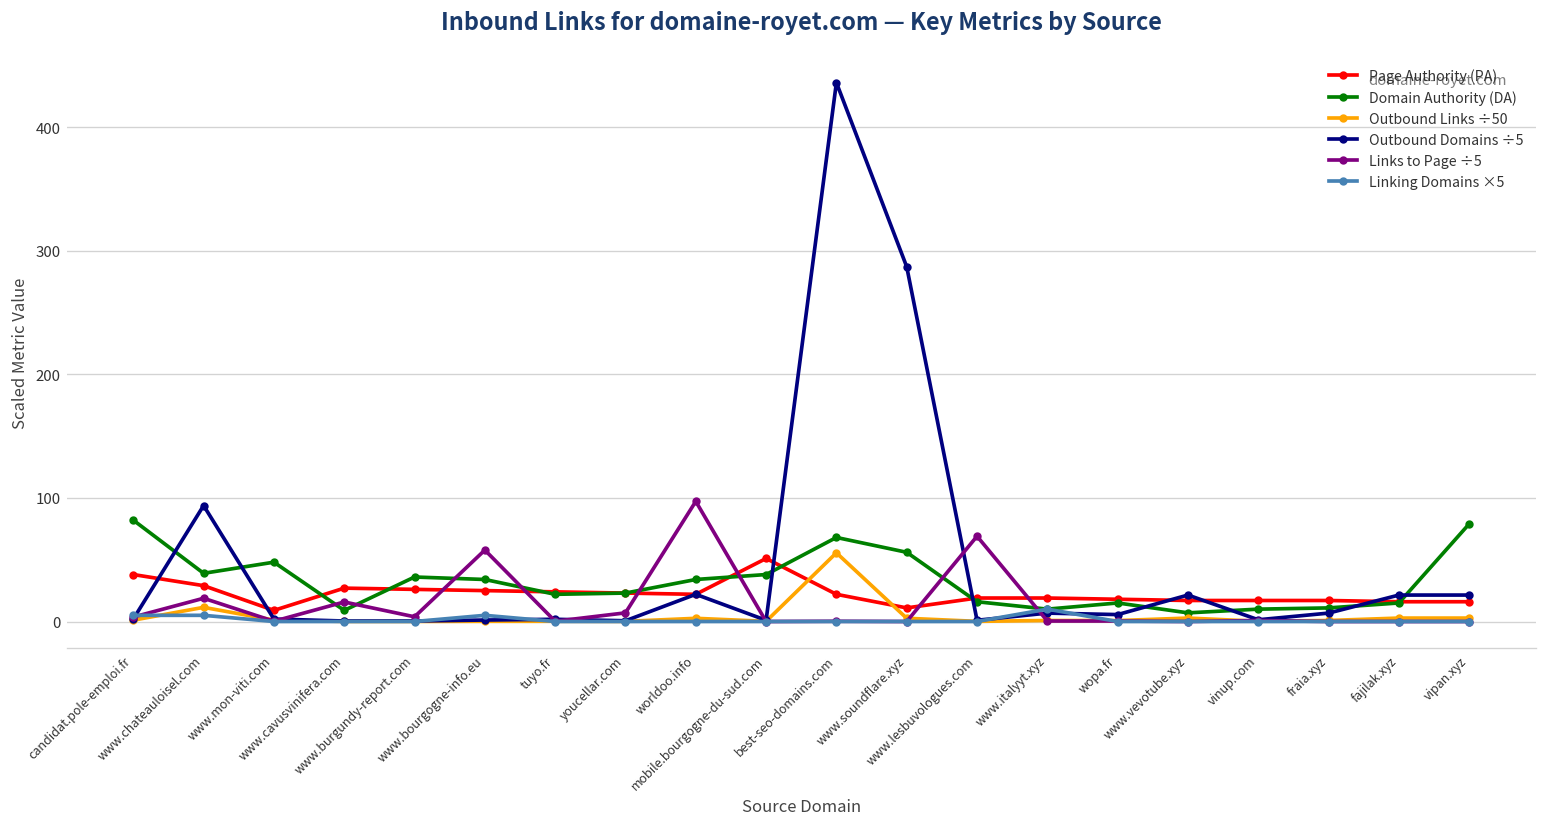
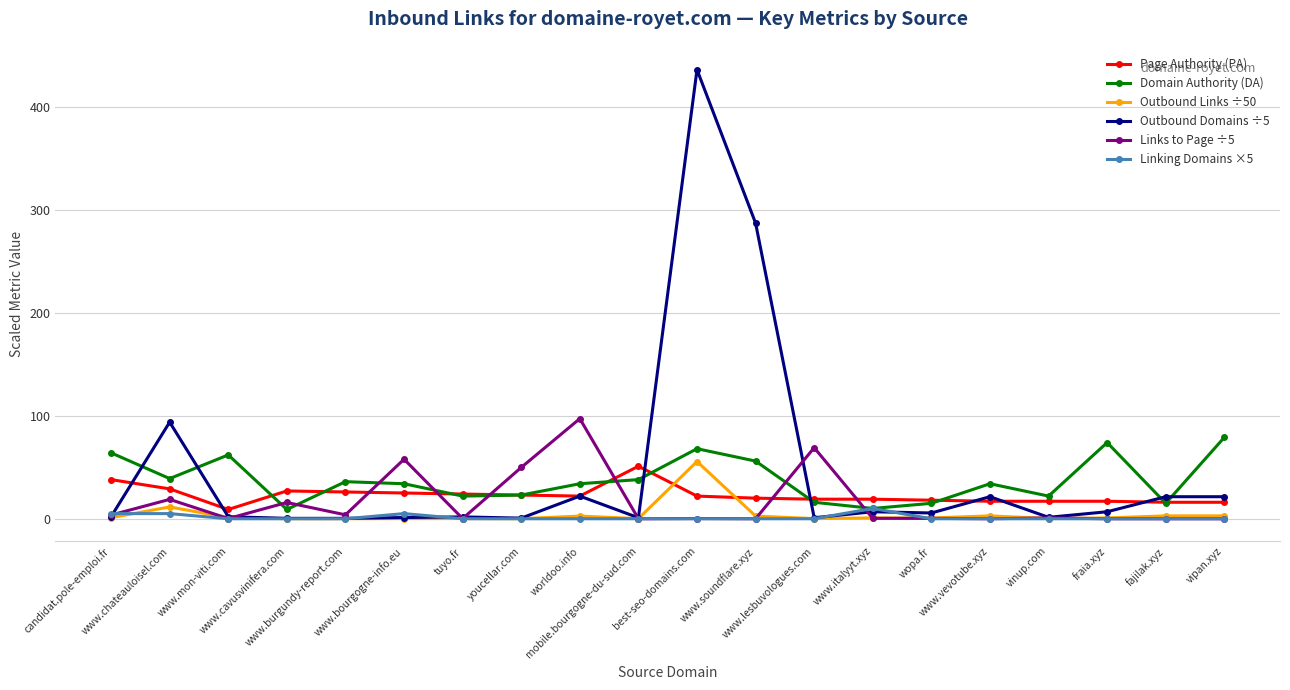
Domain Authority (DA), candidat.pole-emploi.fr: 82 -> 64
Domain Authority (DA), www.mon-viti.com: 48 -> 62
Links to Page ÷5, youcellar.com: 7 -> 50
Page Authority (PA), www.soundflare.xyz: 11 -> 20
Domain Authority (DA), www.vevotube.xyz: 7 -> 34
Domain Authority (DA), vinup.com: 10 -> 22
Domain Authority (DA), fraia.xyz: 11 -> 74
